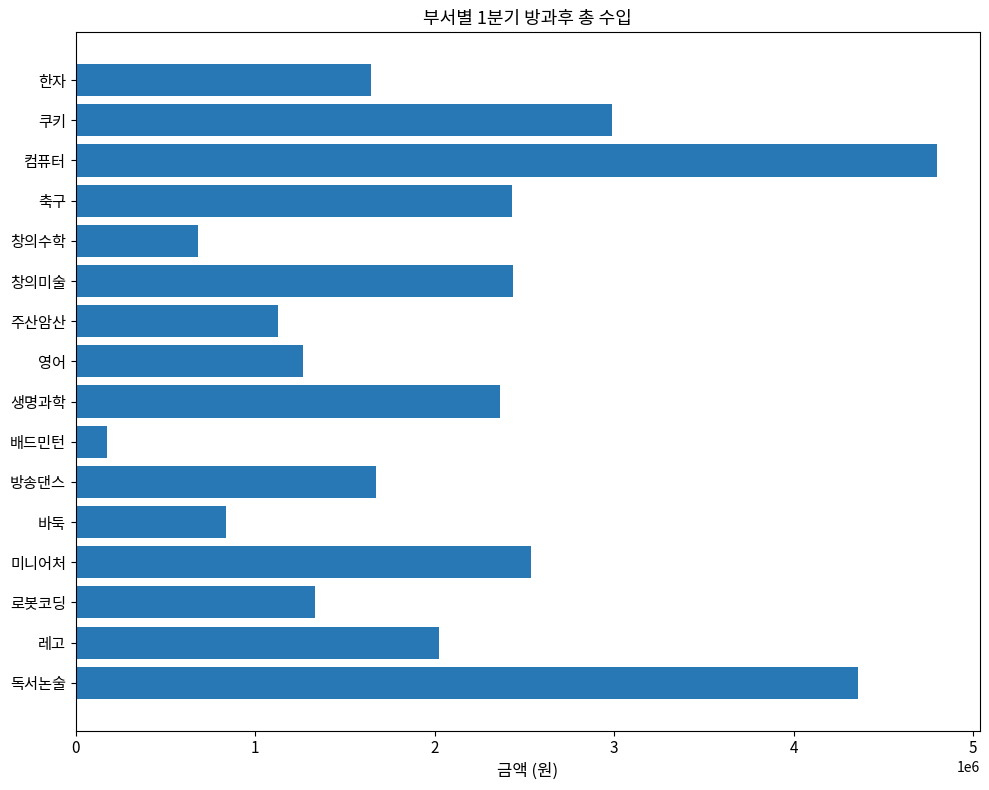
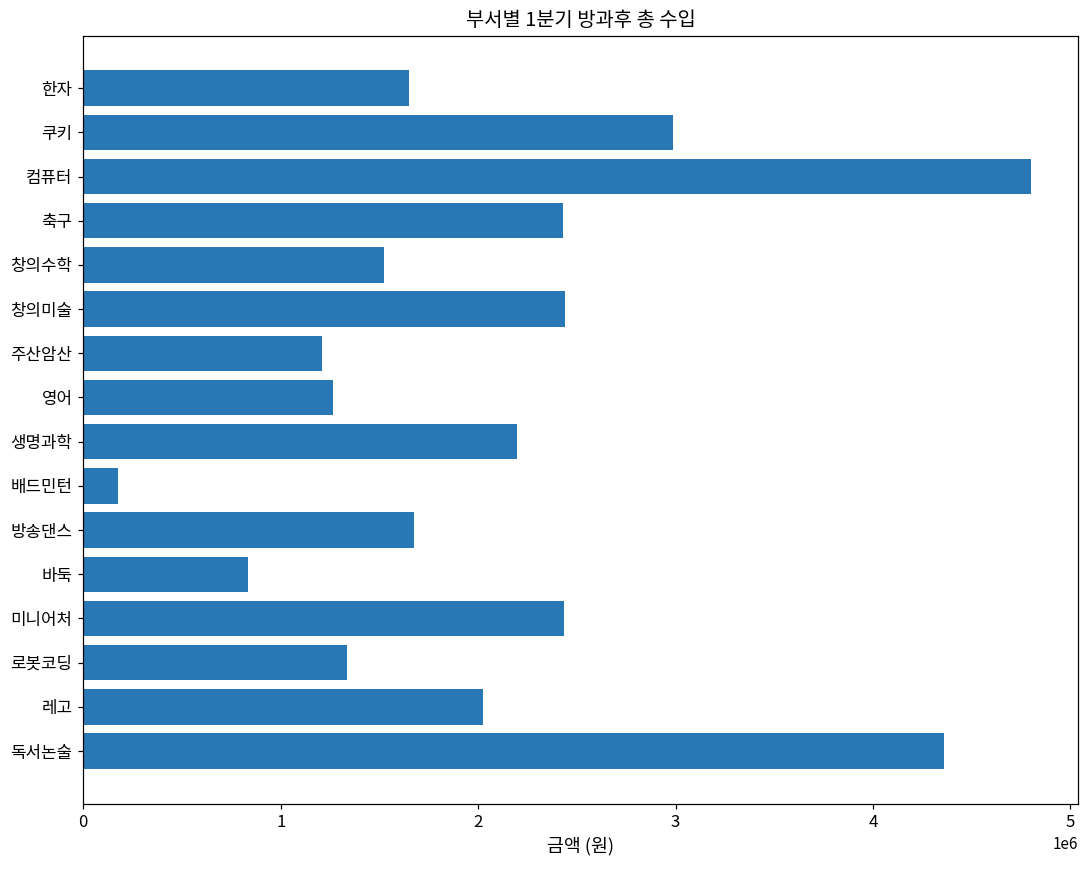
창의수학: 680000 -> 1520000
주산암산: 1130000 -> 1210000
생명과학: 2370000 -> 2200000
미니어처: 2540000 -> 2440000
